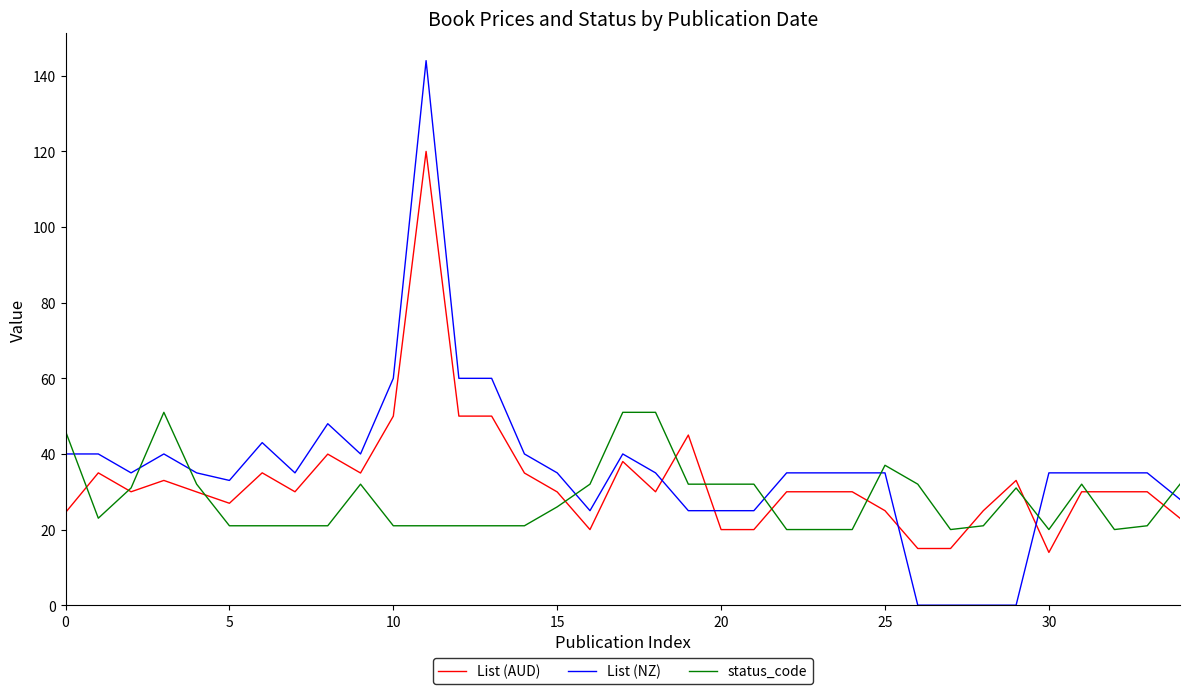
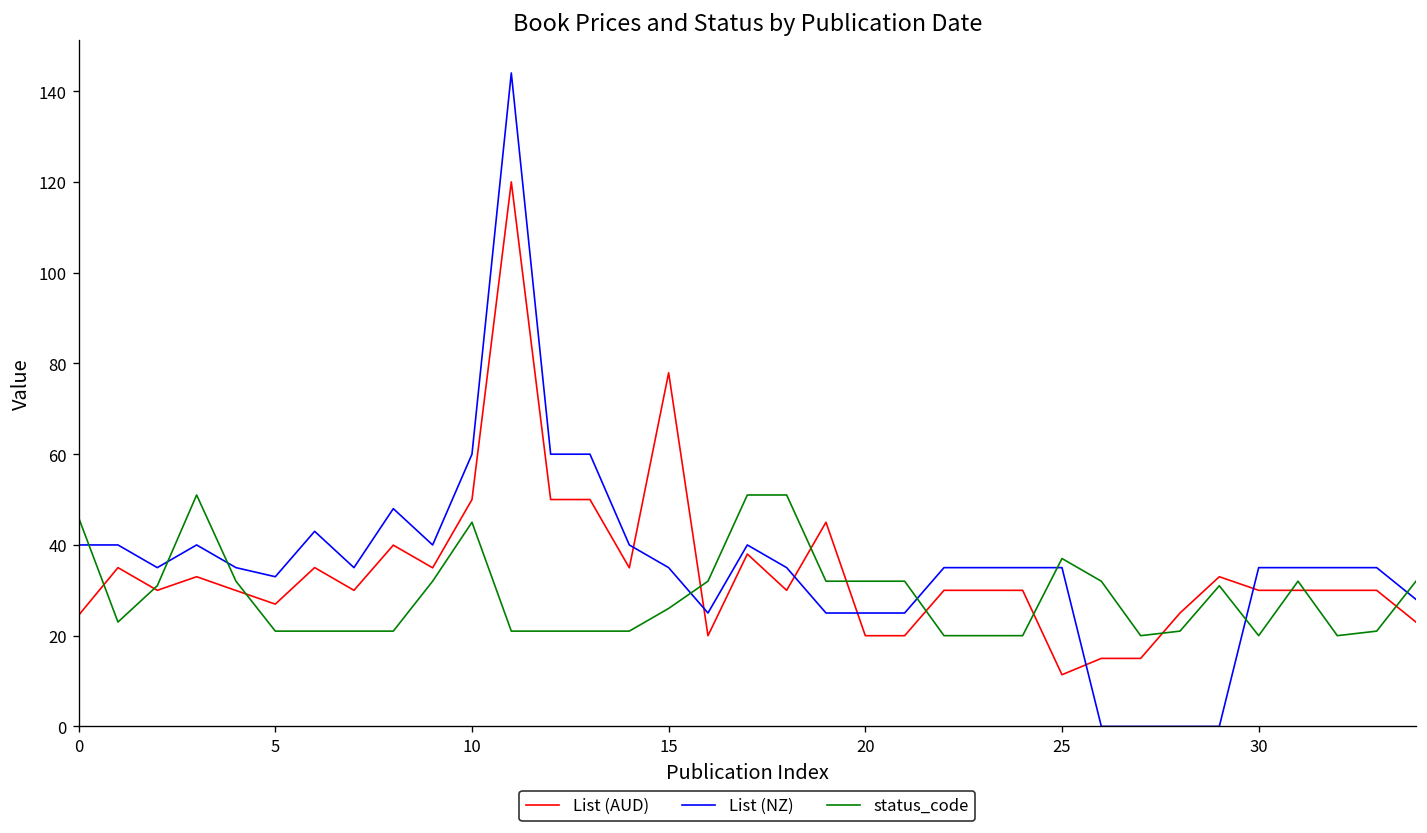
status_code, 10: 21 -> 45
List (AUD), 15: 30 -> 78
List (AUD), 25: 25 -> 11
List (AUD), 30: 14 -> 30
